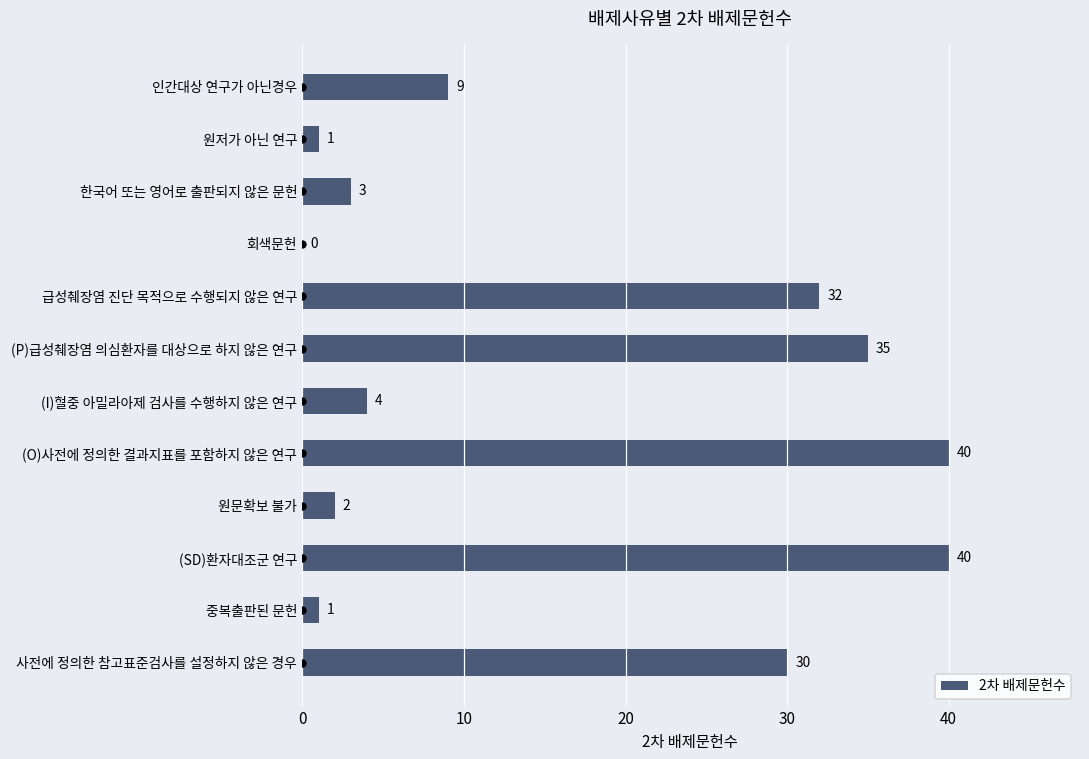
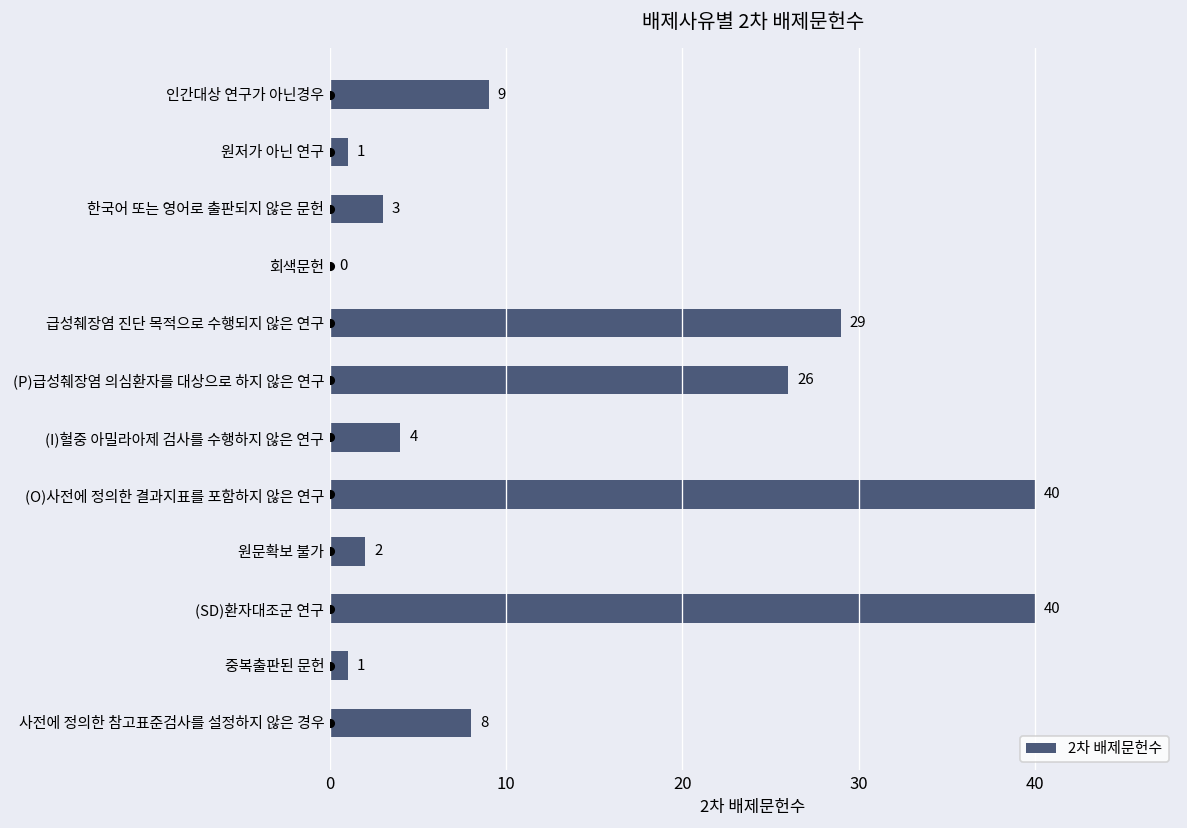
2차 배제문헌수, 급성췌장염 진단 목적으로 수행되지 않은 연구: 32 -> 29
2차 배제문헌수, (P)급성췌장염 의심환자를 대상으로 하지 않은 연구: 35 -> 26
2차 배제문헌수, 사전에 정의한 참고표준검사를 설정하지 않은 경우: 30 -> 8
